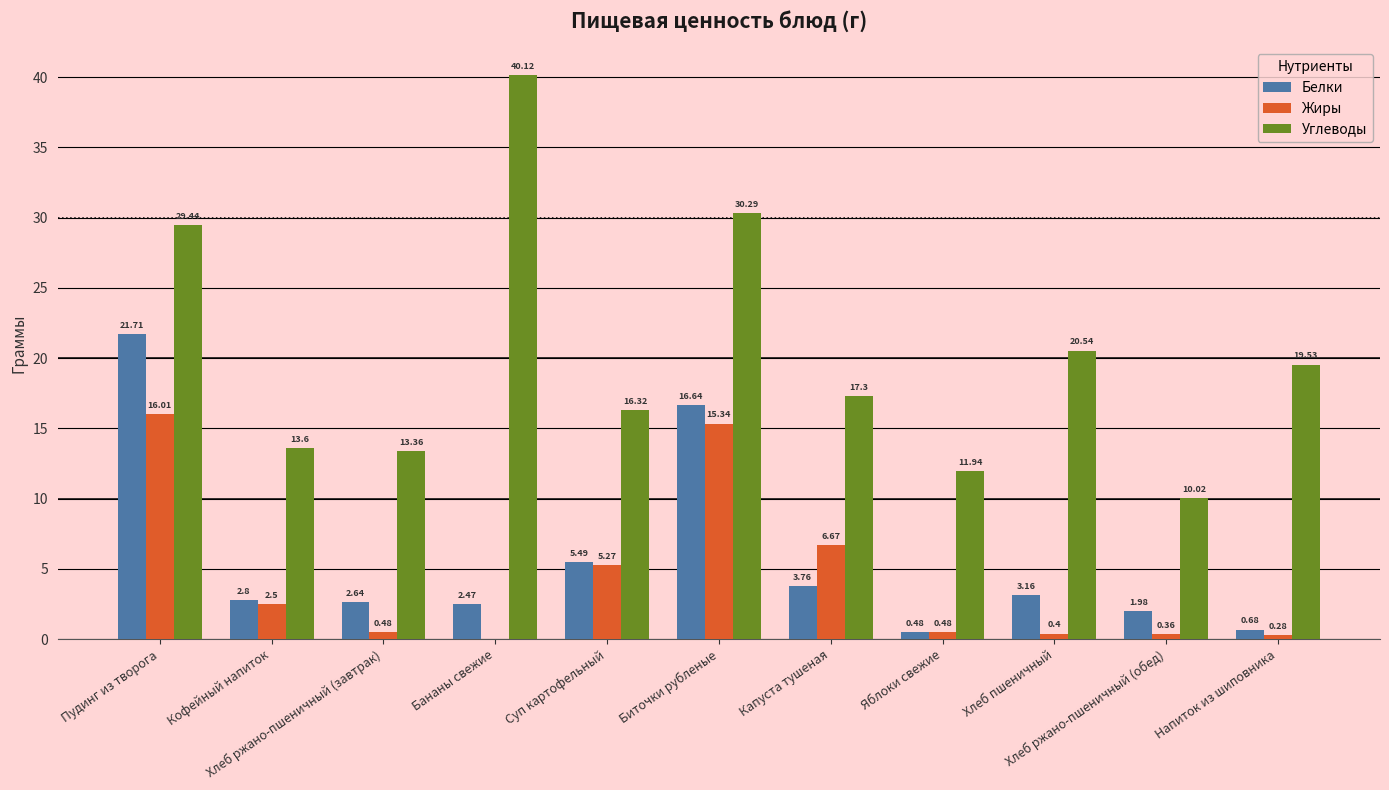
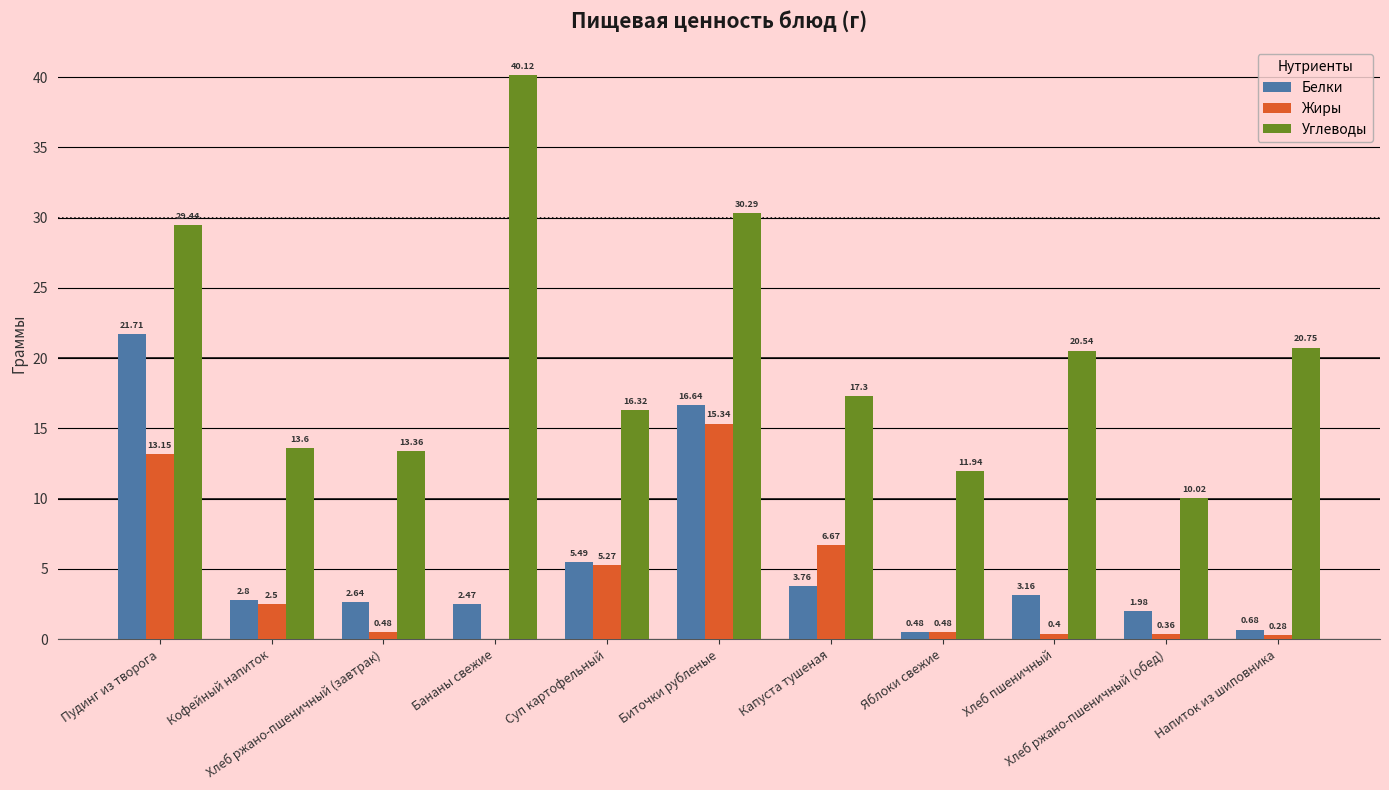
Жиры, Пудинг из творога: 16.01 -> 13.15
Углеводы, Напиток из шиповника: 19.53 -> 20.75
